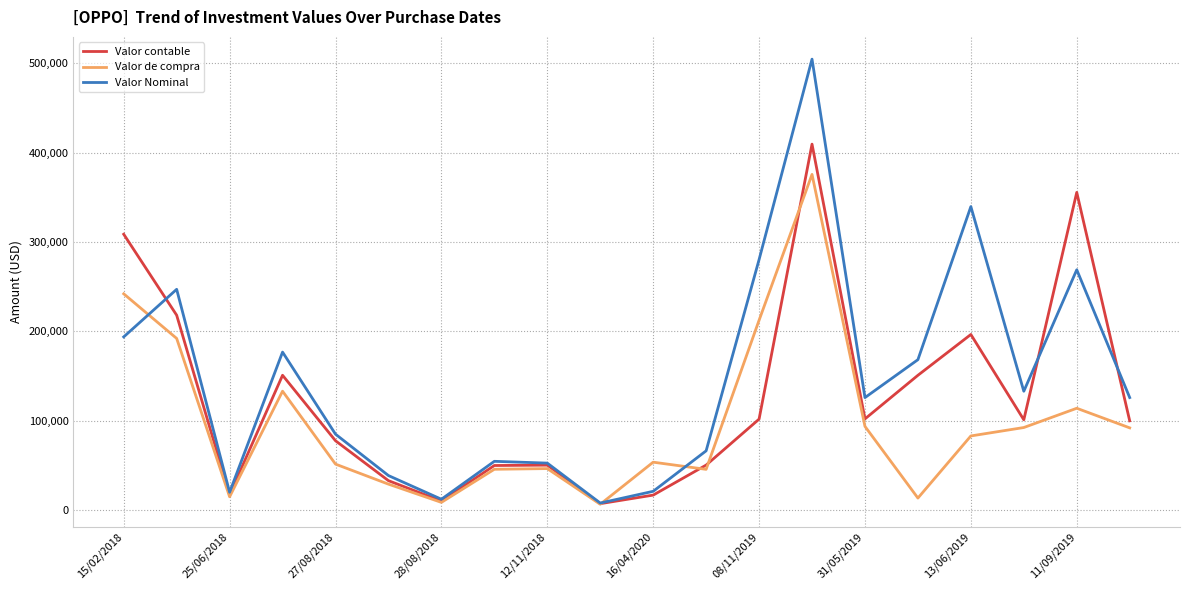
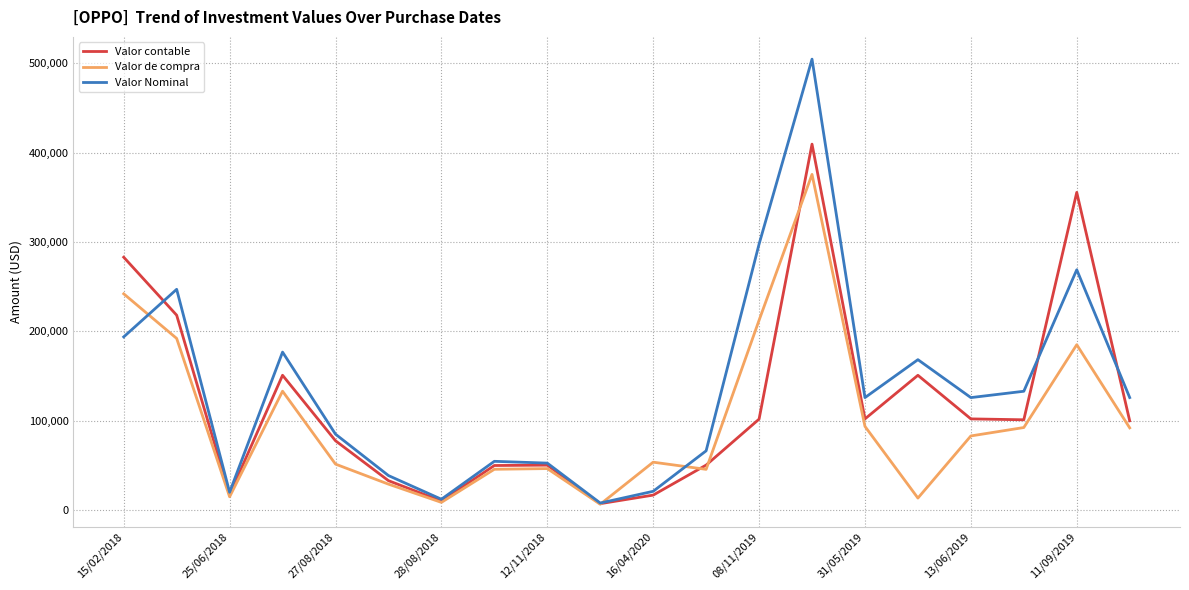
Valor contable, 15/02/2018: 310,000 -> 280,000
Valor Nominal, 08/11/2019: 280,000 -> 300,000
Valor contable, 13/06/2019: 200,000 -> 100,000
Valor Nominal, 13/06/2019: 340,000 -> 130,000
Valor de compra, 11/09/2019: 110,000 -> 190,000
